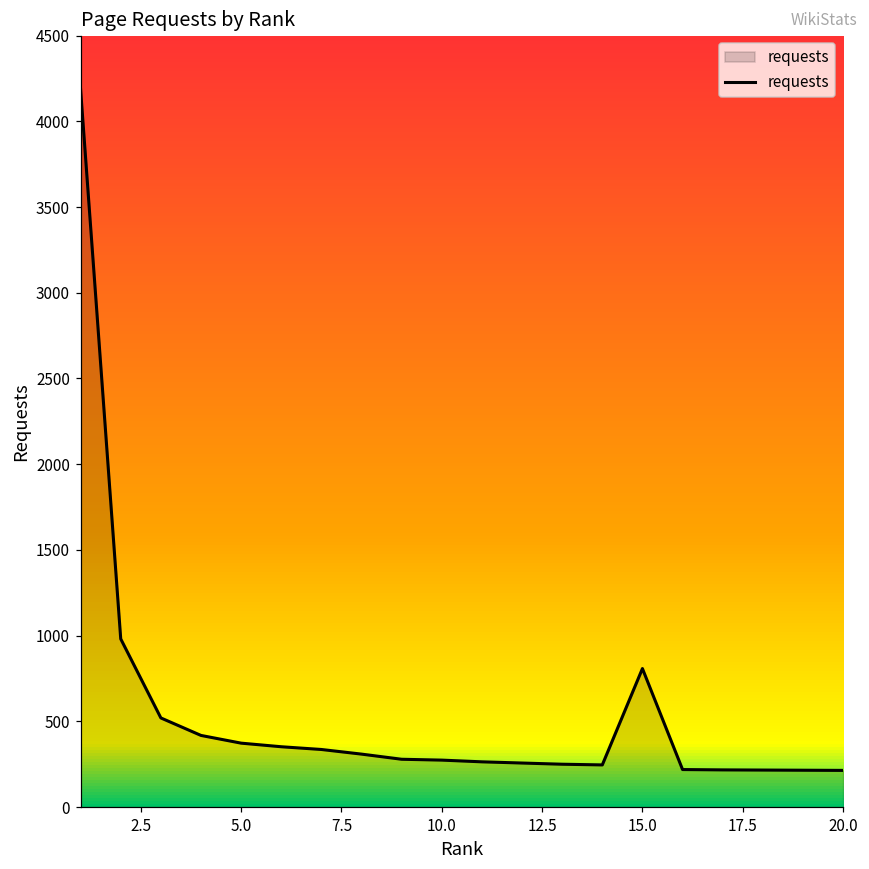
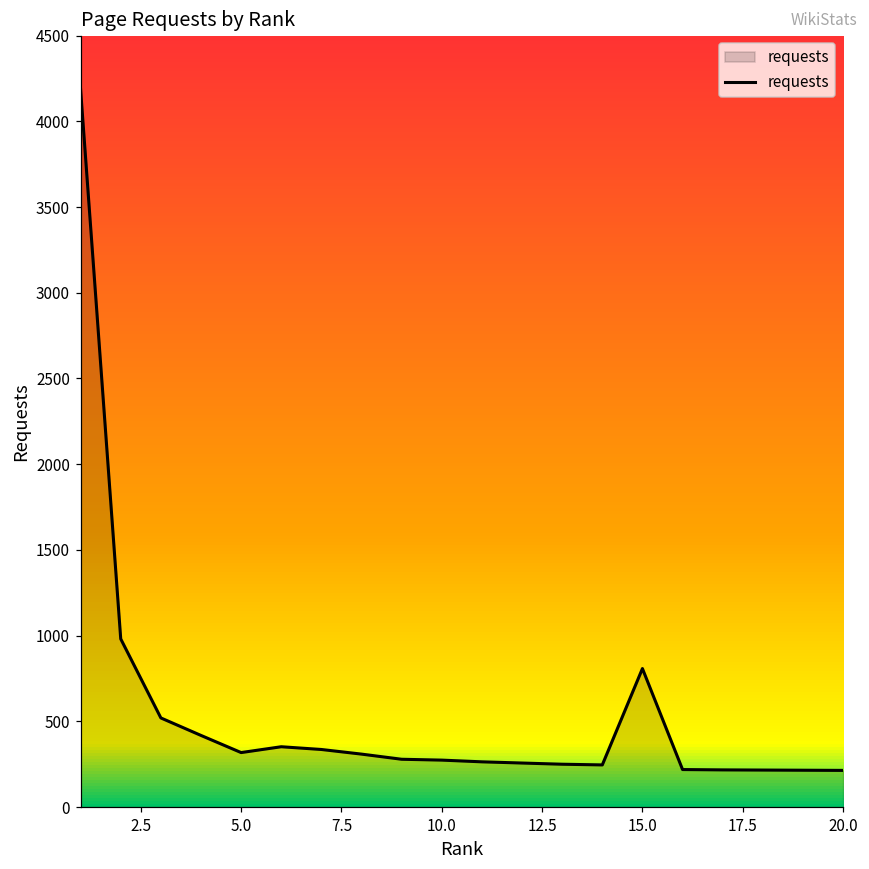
5.0: 370 -> 320
